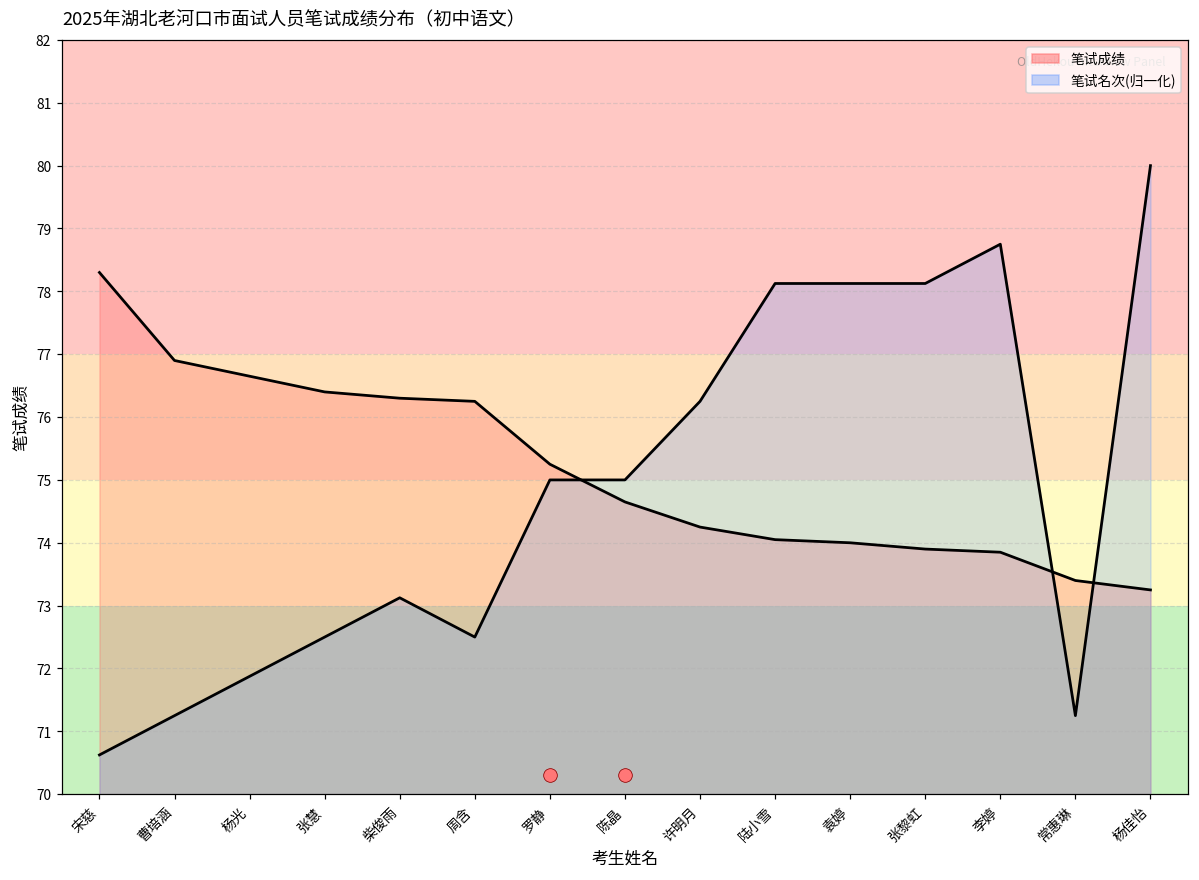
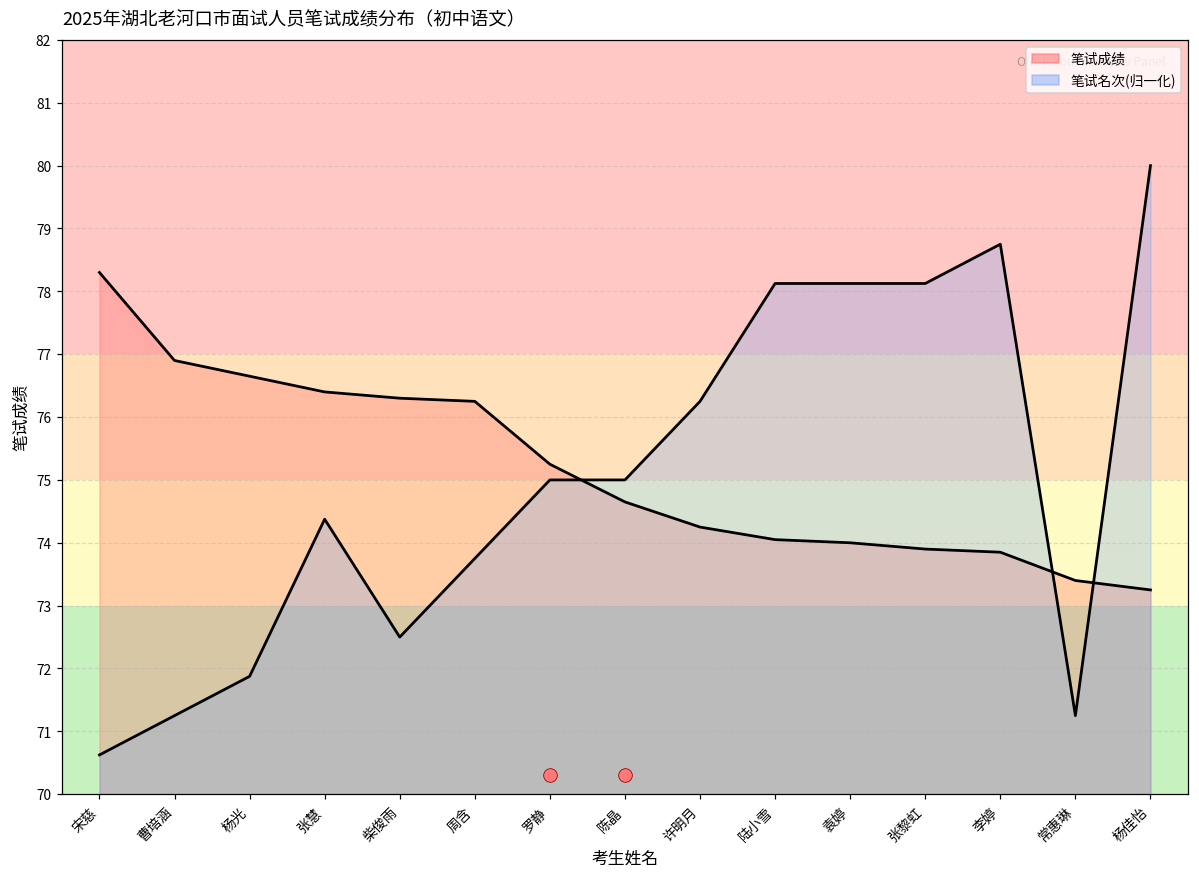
笔试名次(归一化), 张慧: 72.5 -> 74.4
笔试名次(归一化), 柴俊雨: 73.1 -> 72.5
笔试名次(归一化), 周含: 72.5 -> 73.8
